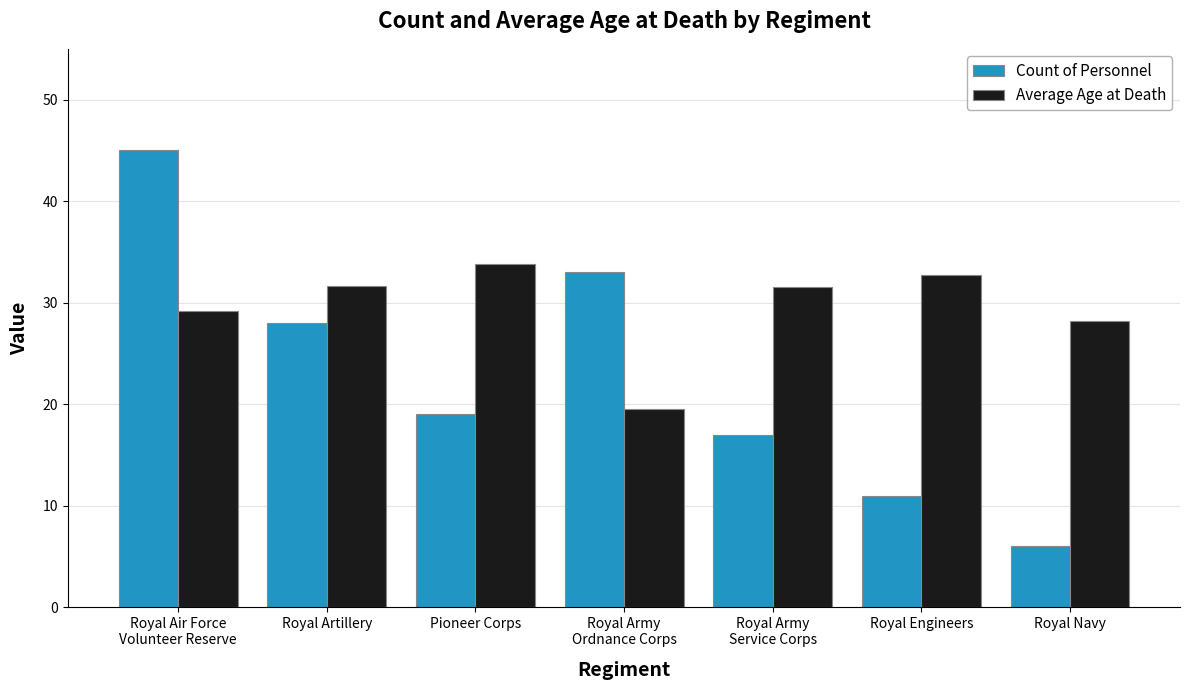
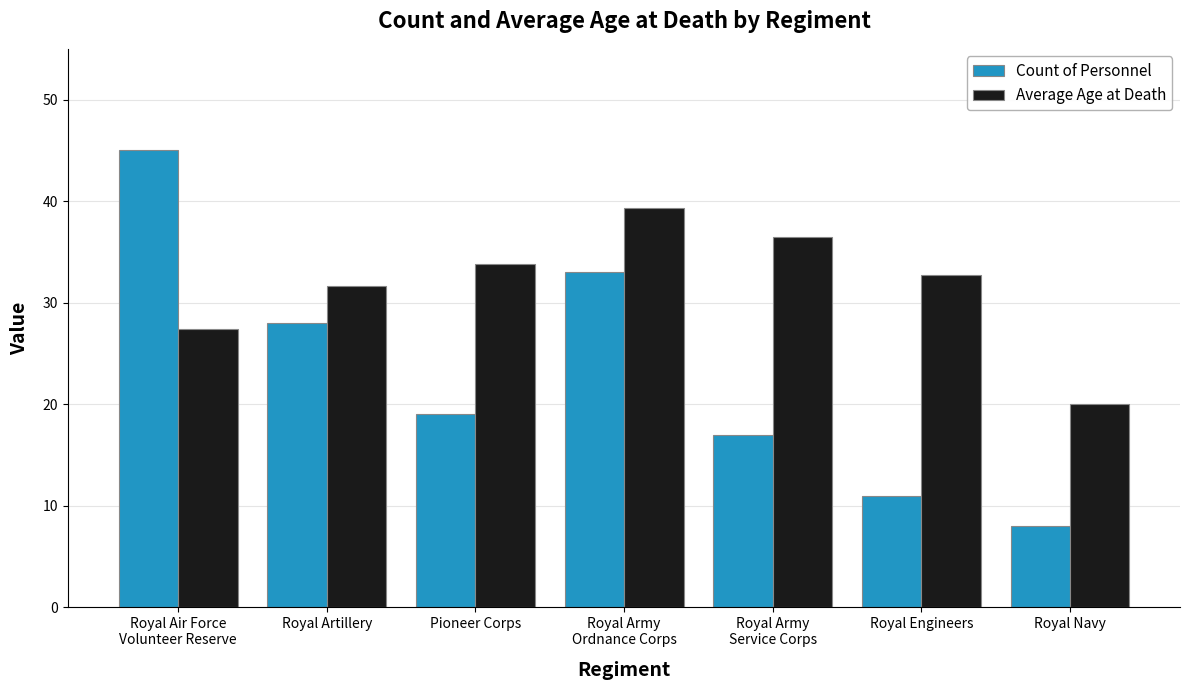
Average Age at Death, Royal Air Force Volunteer Reserve: 29.2 -> 27.4
Average Age at Death, Royal Army Ordnance Corps: 19.5 -> 39.3
Average Age at Death, Royal Army Service Corps: 31.5 -> 36.5
Count of Personnel, Royal Navy: 6 -> 8
Average Age at Death, Royal Navy: 28.2 -> 20.0
